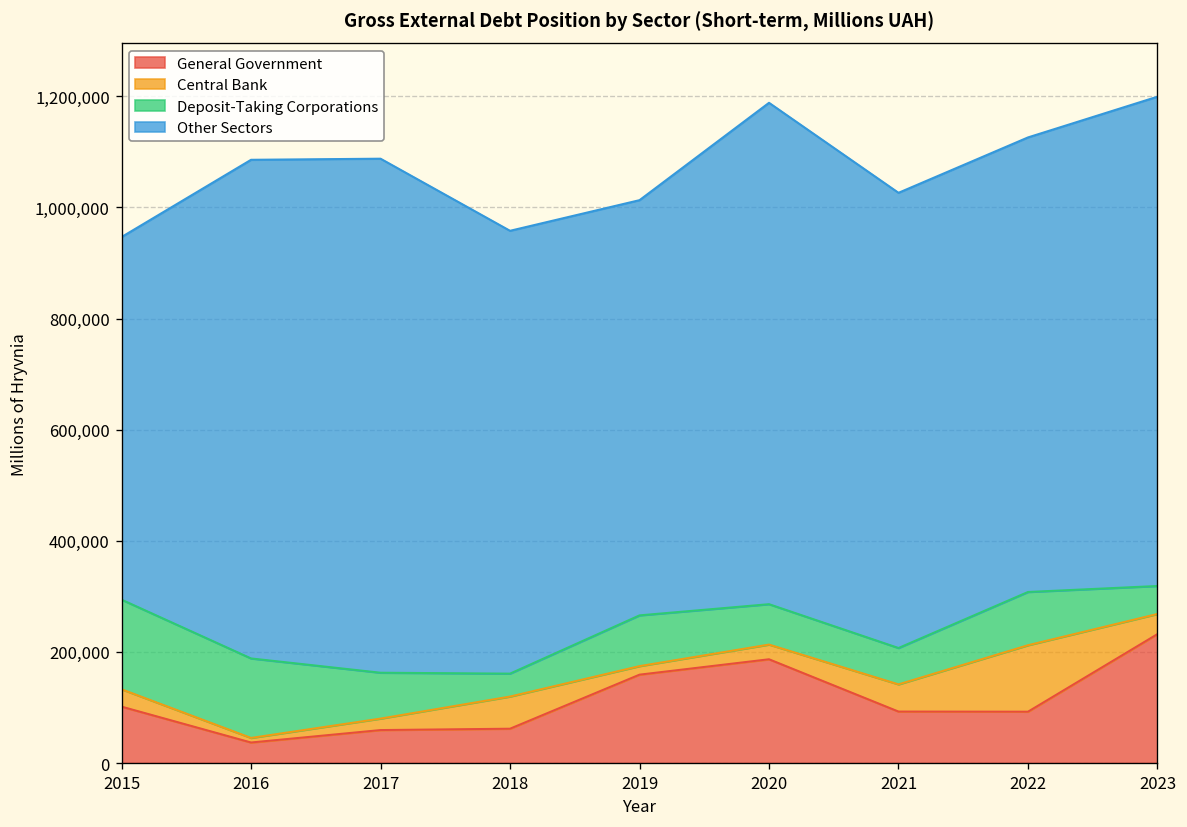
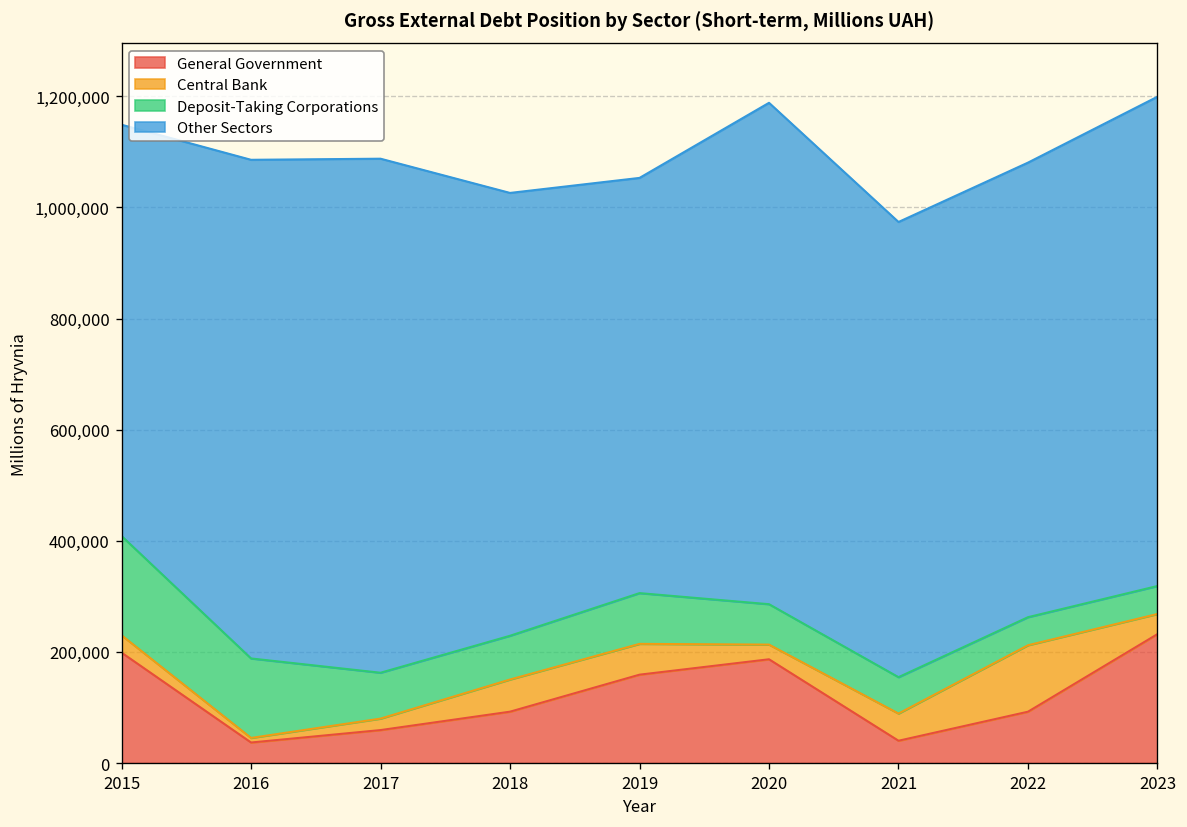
General Government, 2015: 100,000 -> 200,000
Deposit-Taking Corporations, 2015: 160,000 -> 180,000
Other Sectors, 2015: 650,000 -> 740,000
General Government, 2018: 60,000 -> 90,000
Deposit-Taking Corporations, 2018: 40,000 -> 80,000
Central Bank, 2019: 20,000 -> 60,000
General Government, 2021: 90,000 -> 40,000
Deposit-Taking Corporations, 2022: 100,000 -> 50,000
